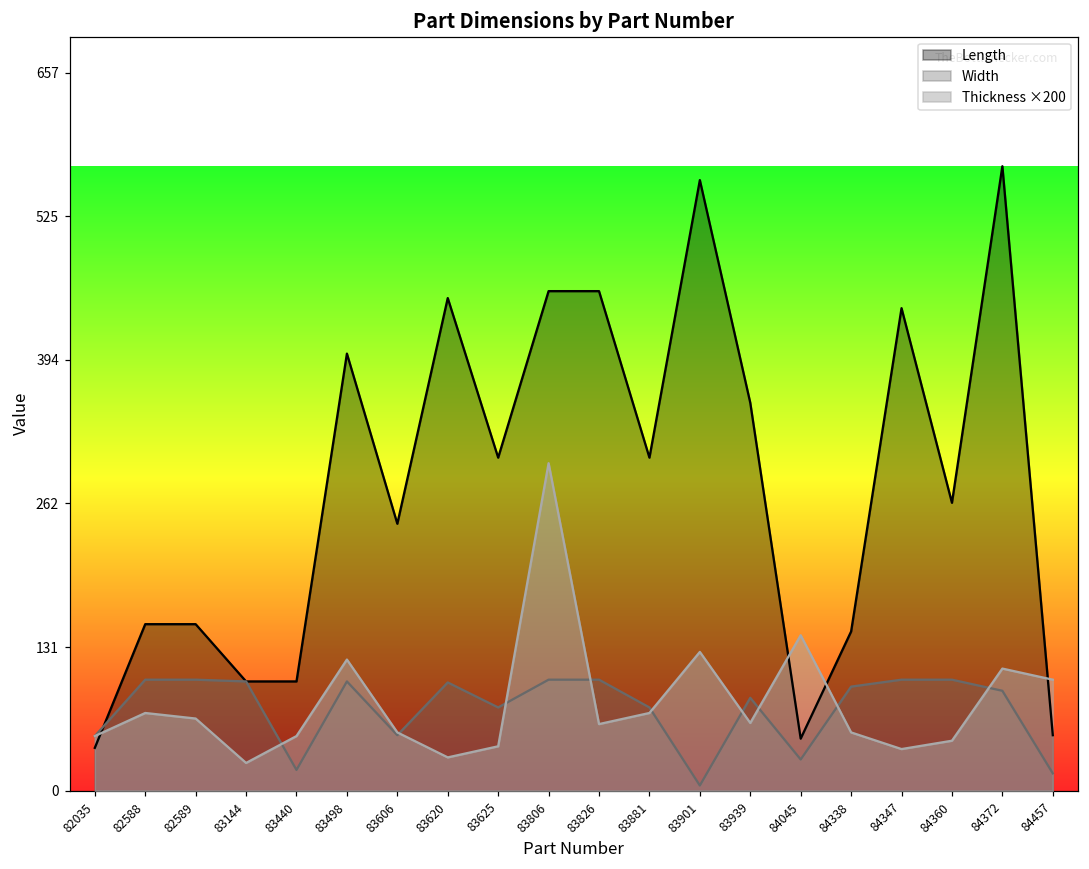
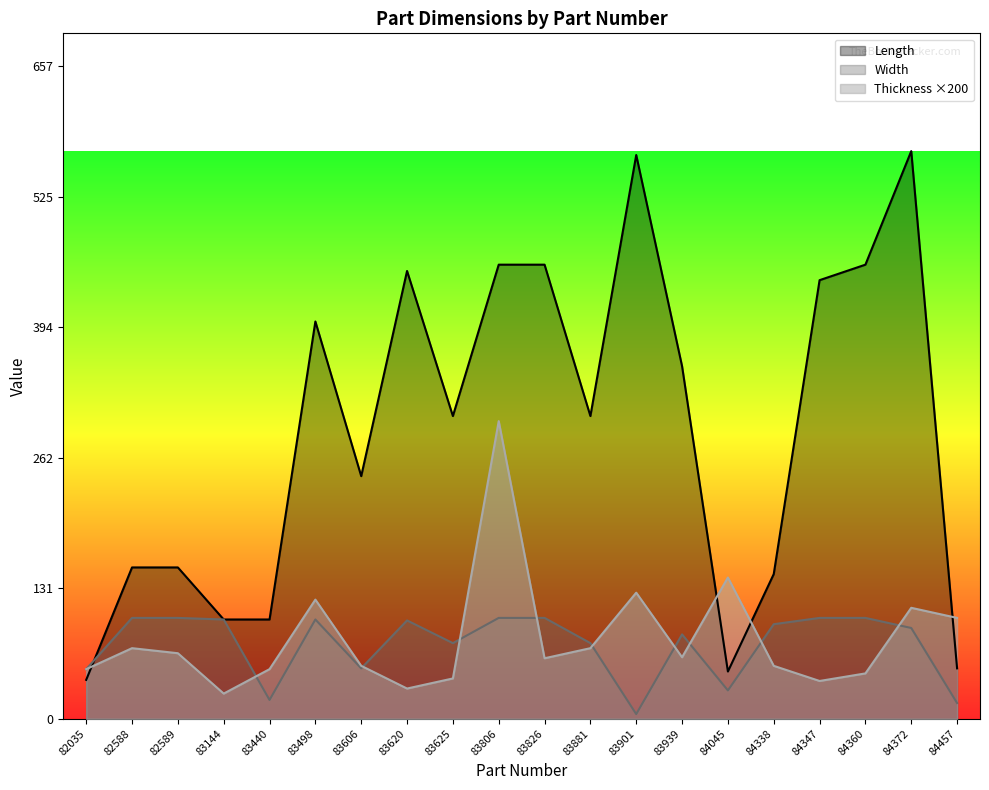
Length, 83901: 560 -> 570
Length, 84360: 260 -> 460
